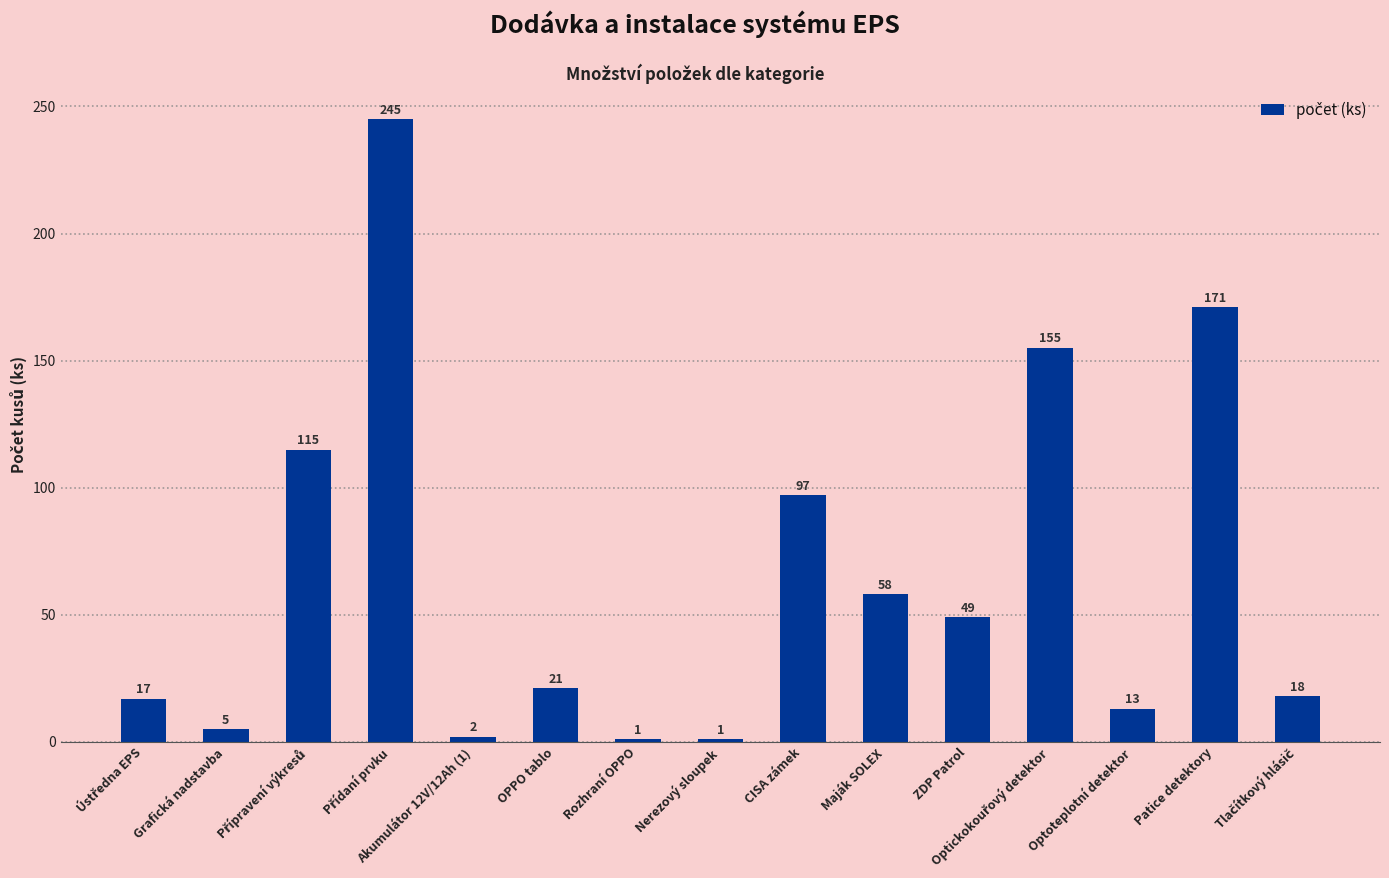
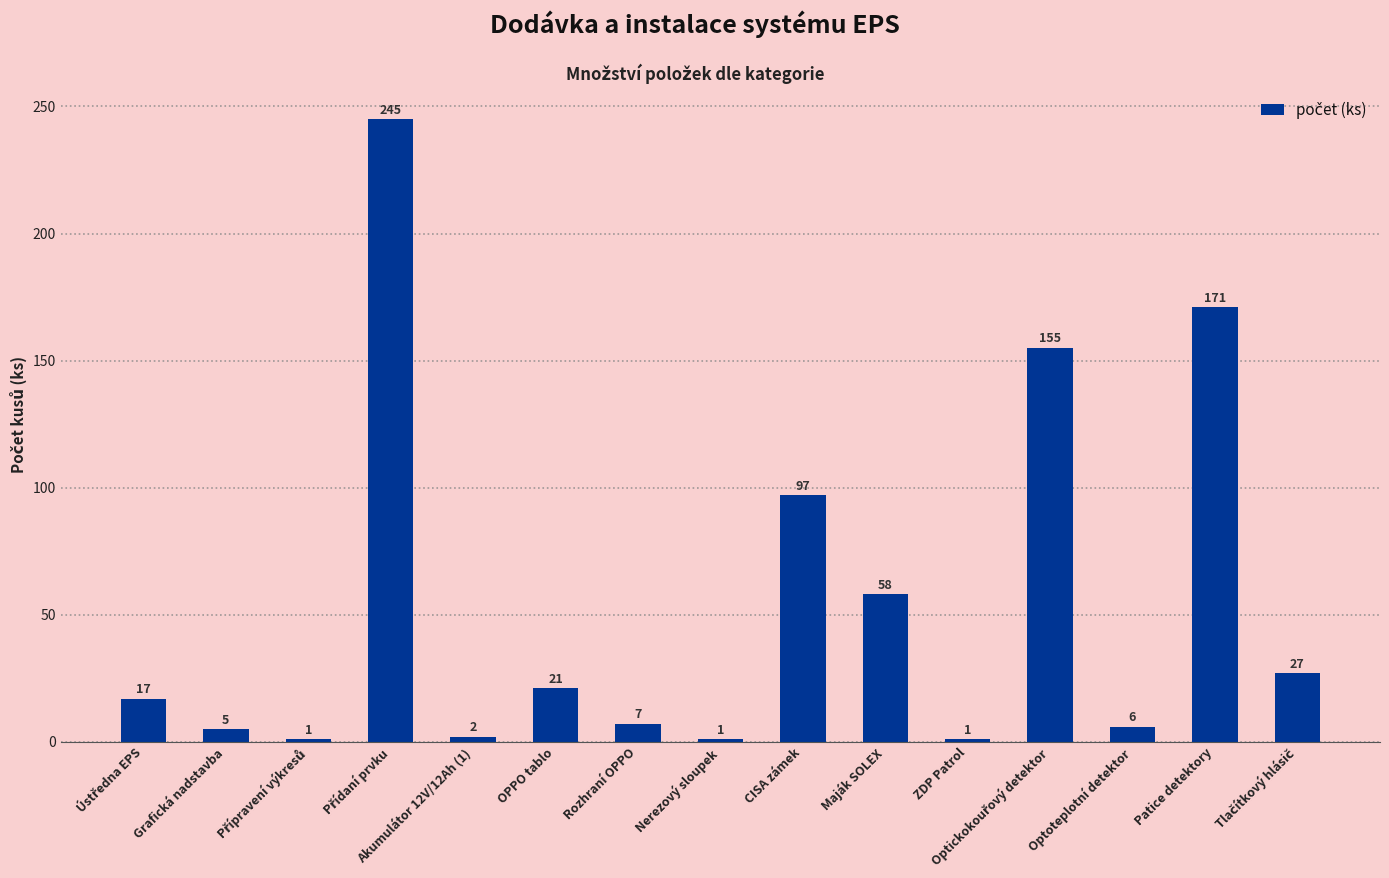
Přípravení výkresů: 115 -> 1
Rozhraní OPPO: 1 -> 7
ZDP Patrol: 49 -> 1
Optoteplotní detektor: 13 -> 6
Tlačítkový hlásič: 18 -> 27
